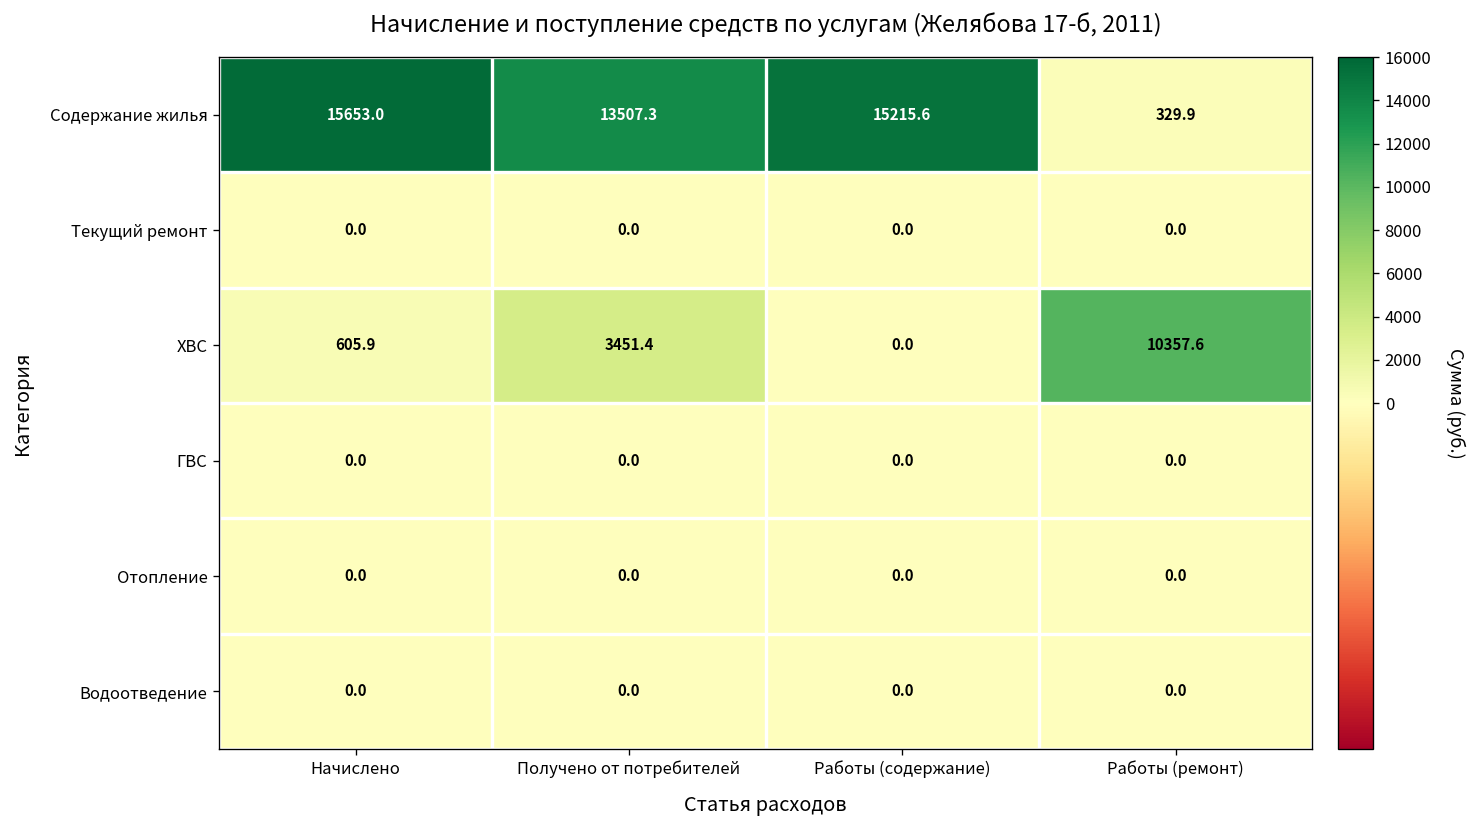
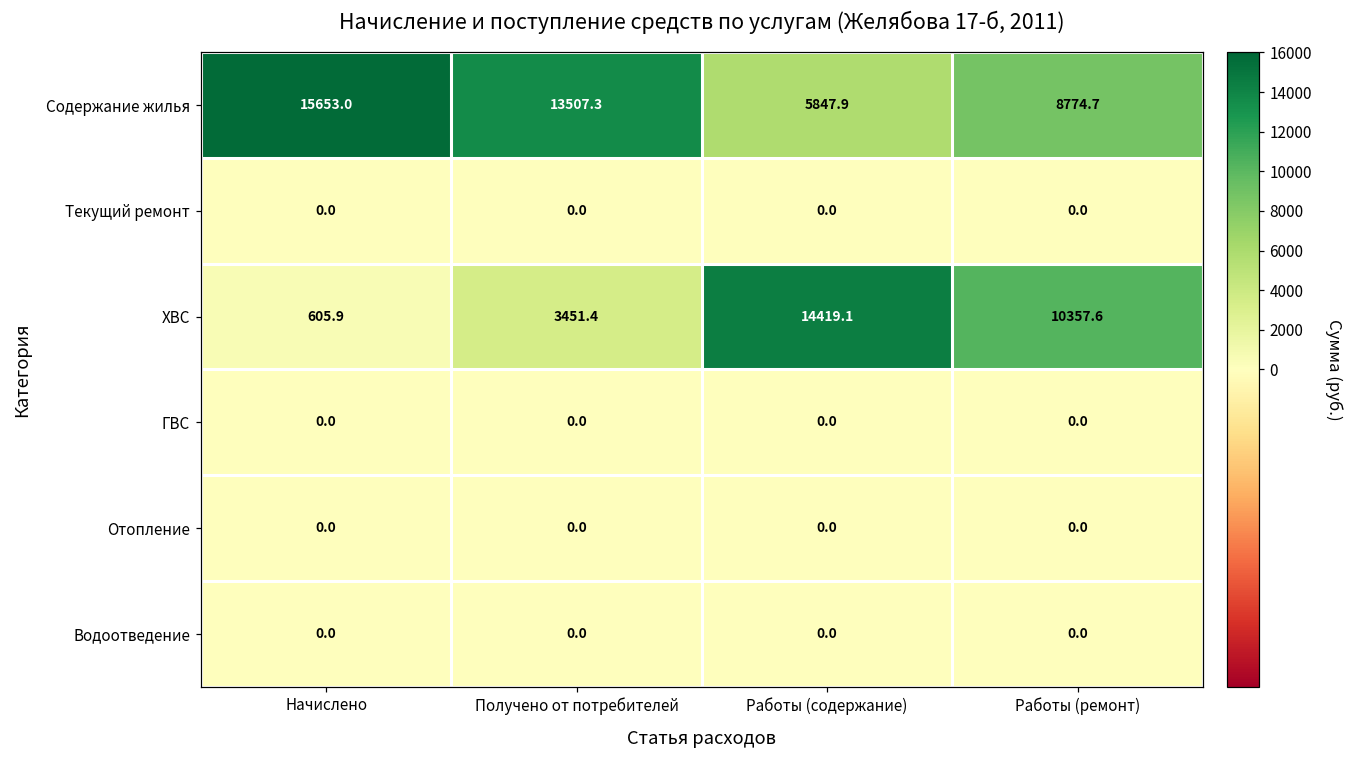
Содержание жилья, Работы (содержание): 15215.6 -> 5847.9
Содержание жилья, Работы (ремонт): 329.9 -> 8774.7
ХВС, Работы (содержание): 0.0 -> 14419.1
